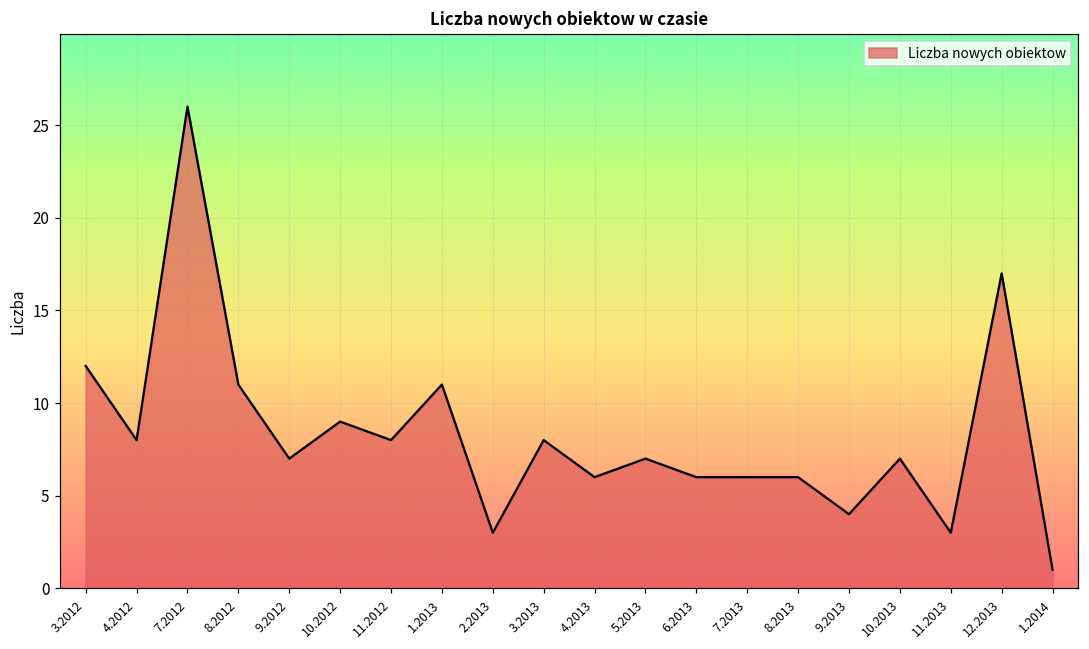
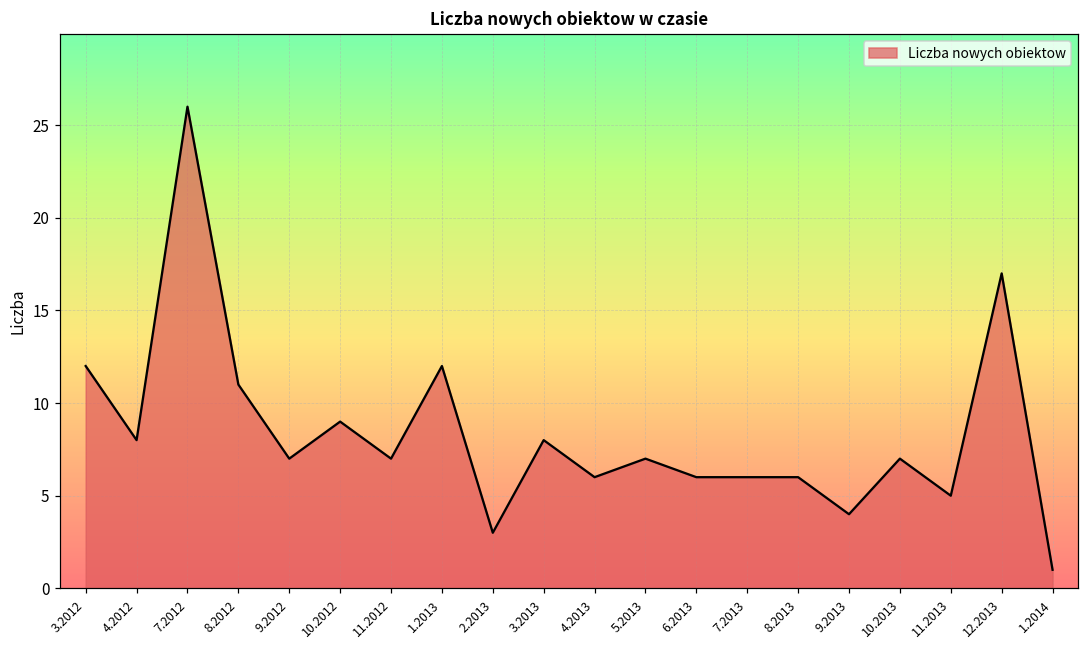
11.2012: 8 -> 7
1.2013: 11 -> 12
11.2013: 3 -> 5
